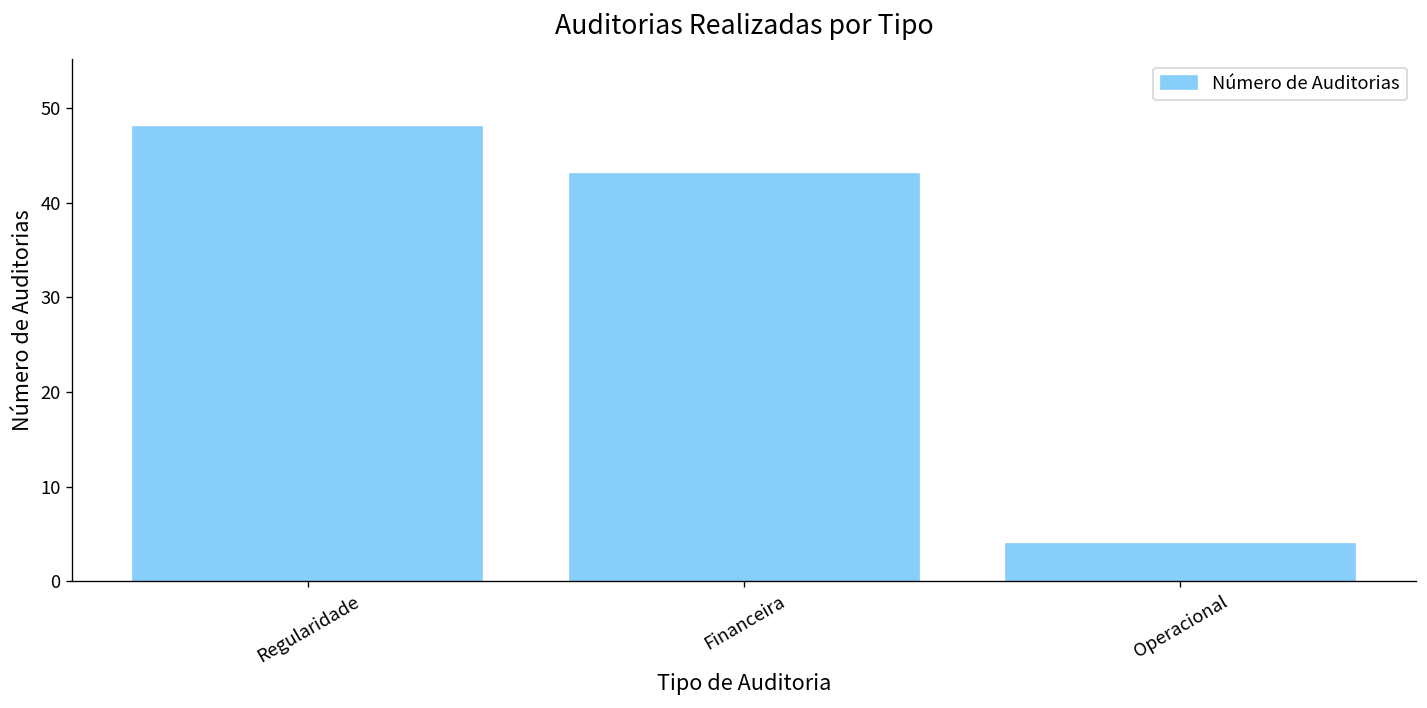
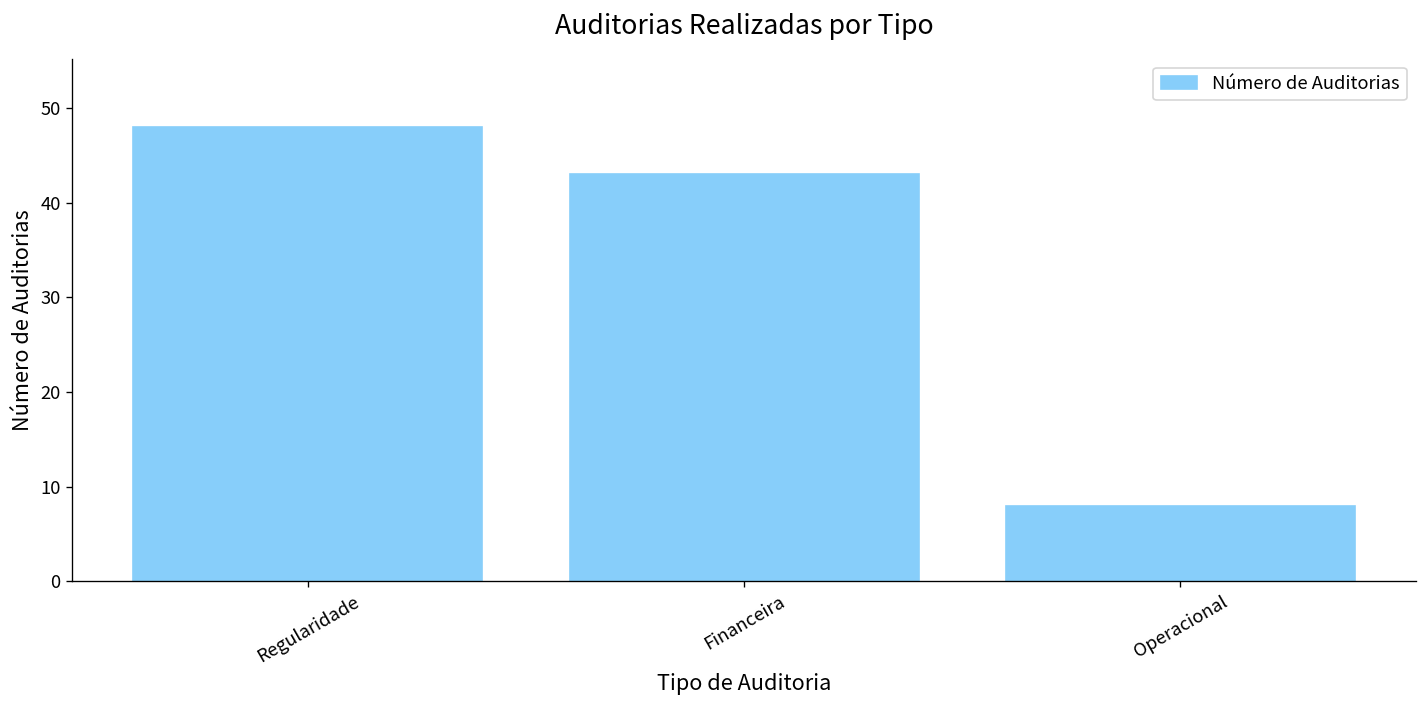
Operacional: 4 -> 8
